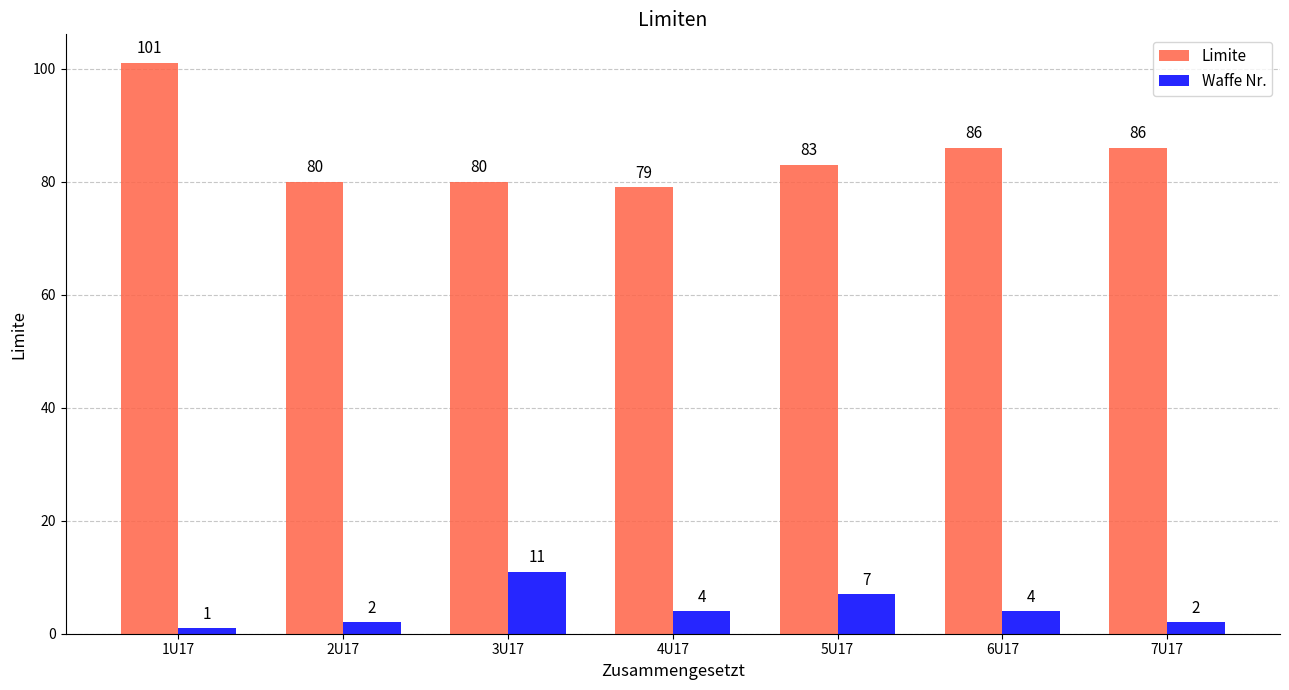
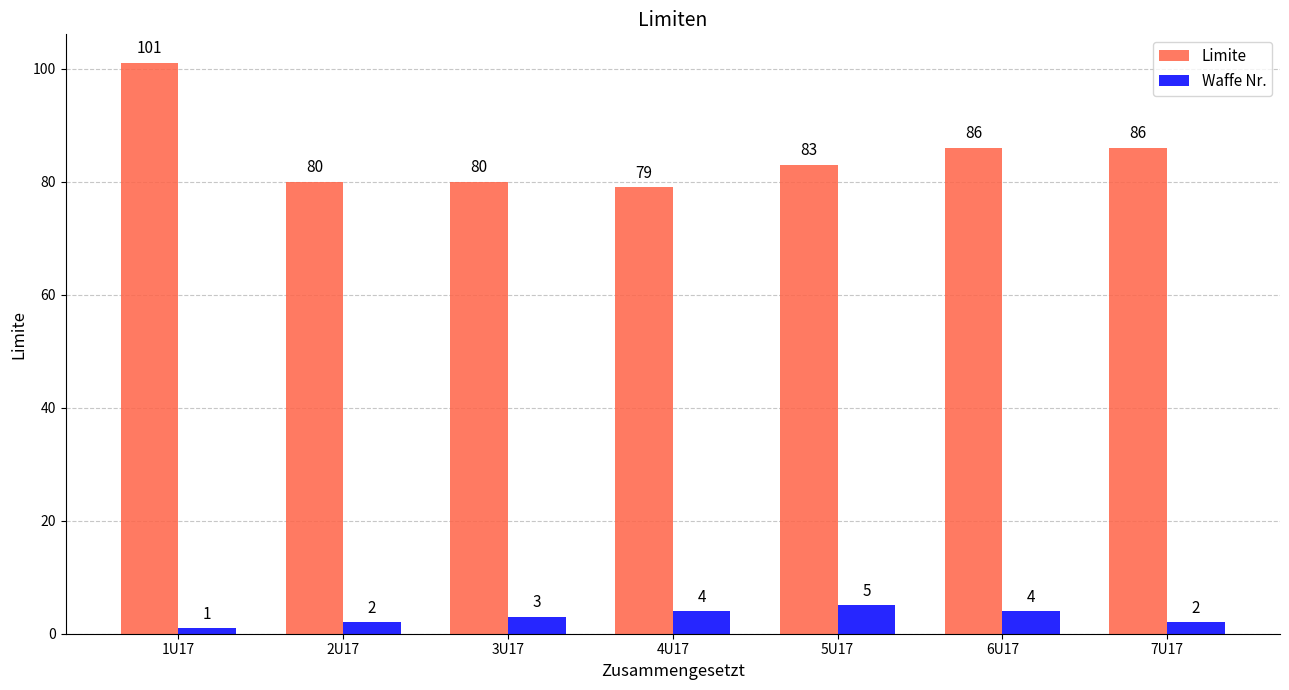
Waffe Nr., 3U17: 11 -> 3
Waffe Nr., 5U17: 7 -> 5
